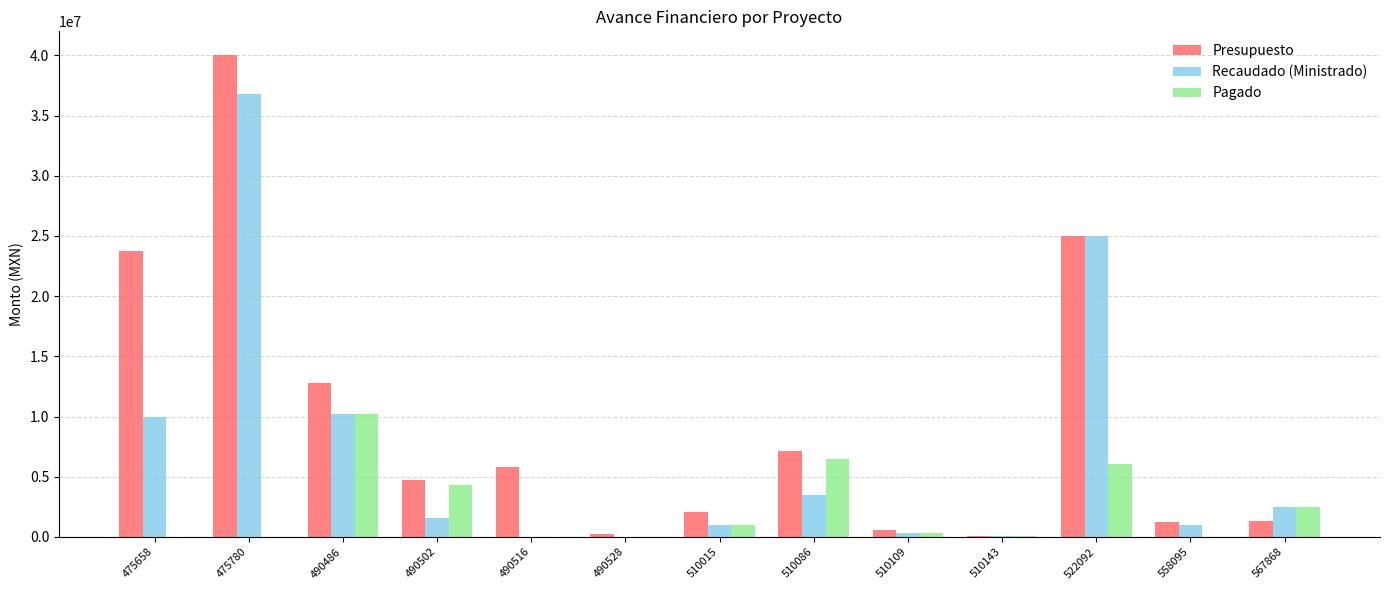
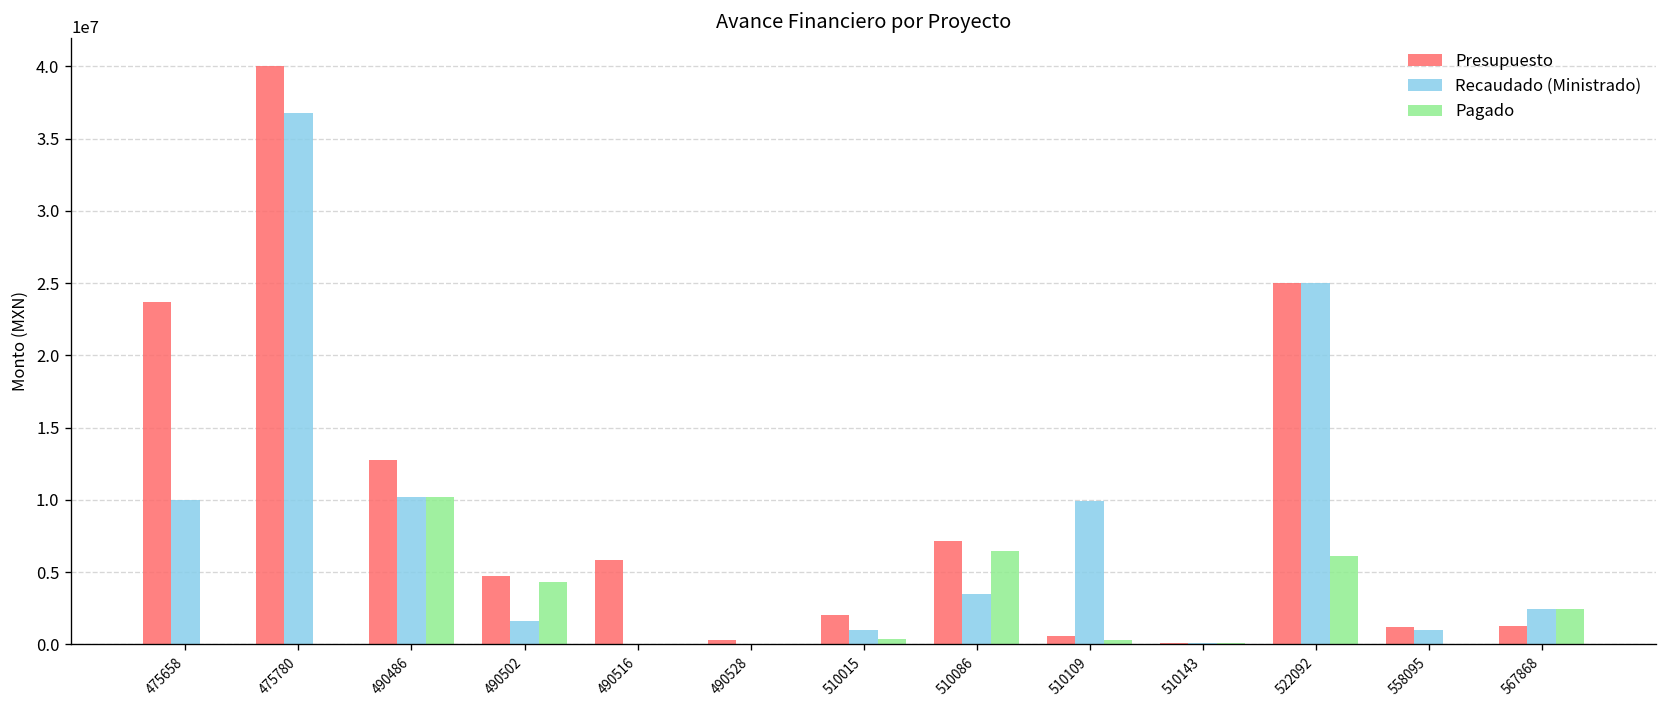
Pagado, 510015: 1000000 -> 300000
Recaudado (Ministrado), 510109: 300000 -> 9900000
